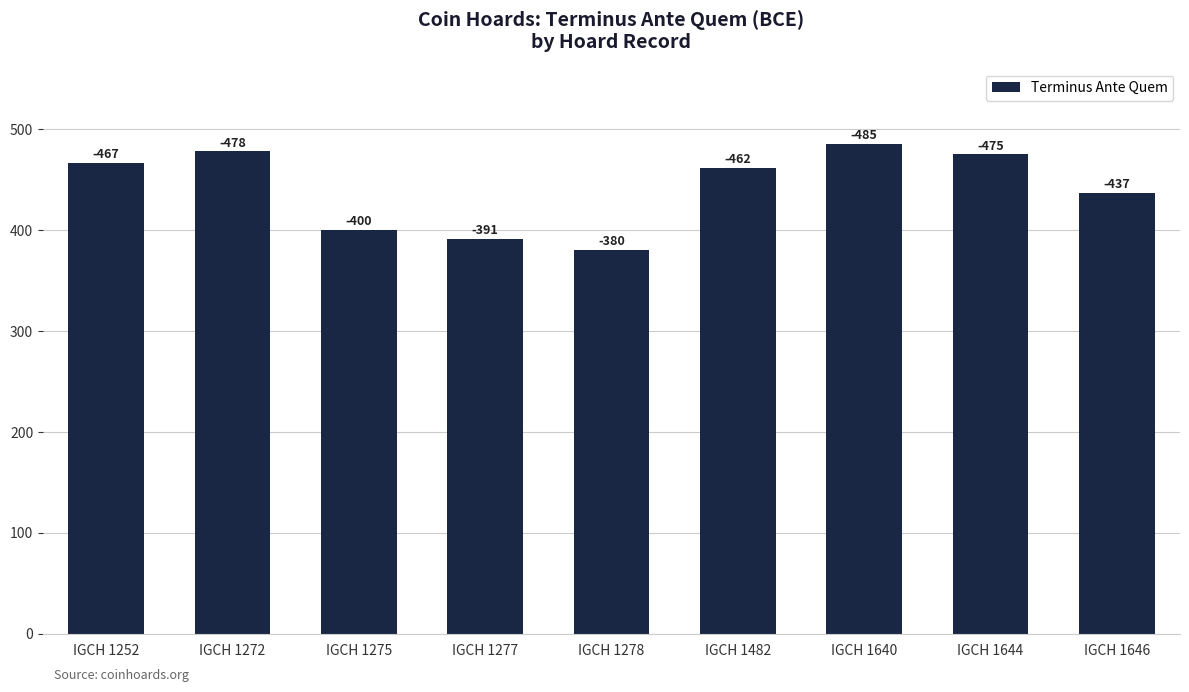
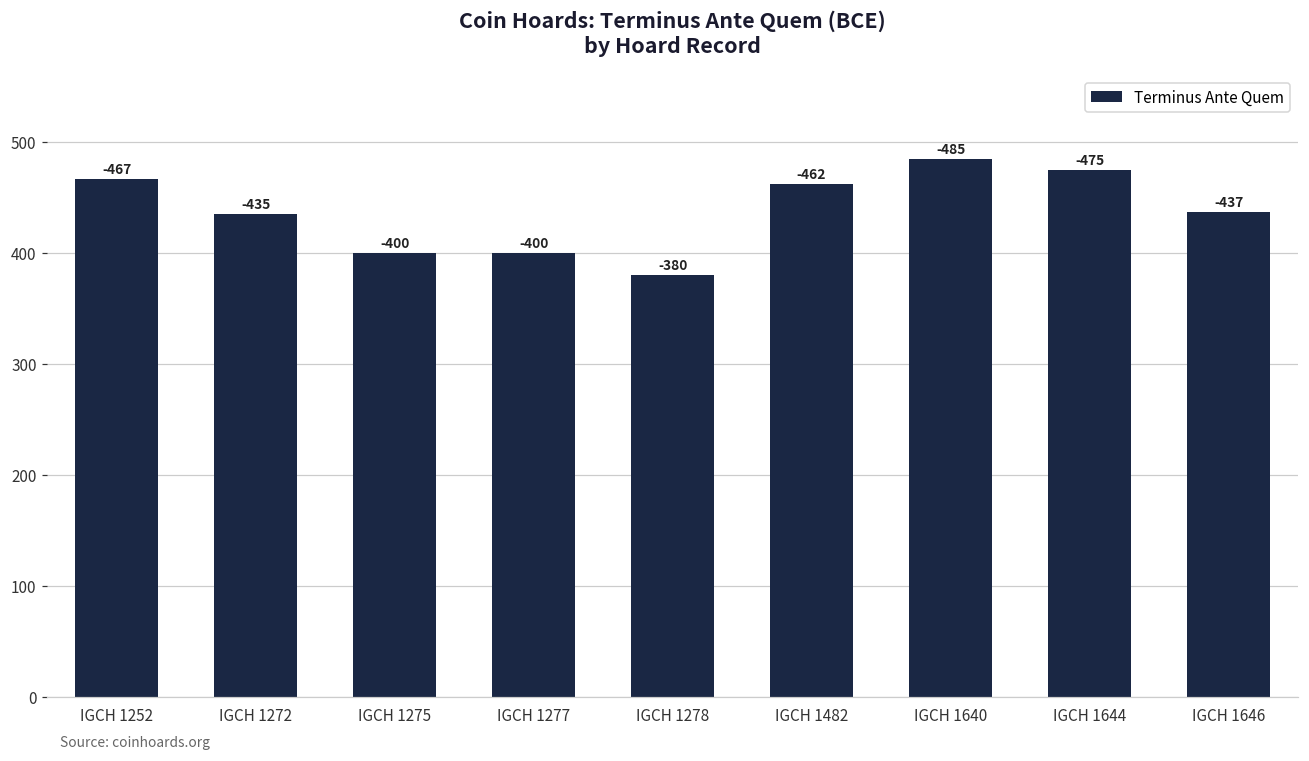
IGCH 1272: -478 -> -435
IGCH 1277: -391 -> -400
